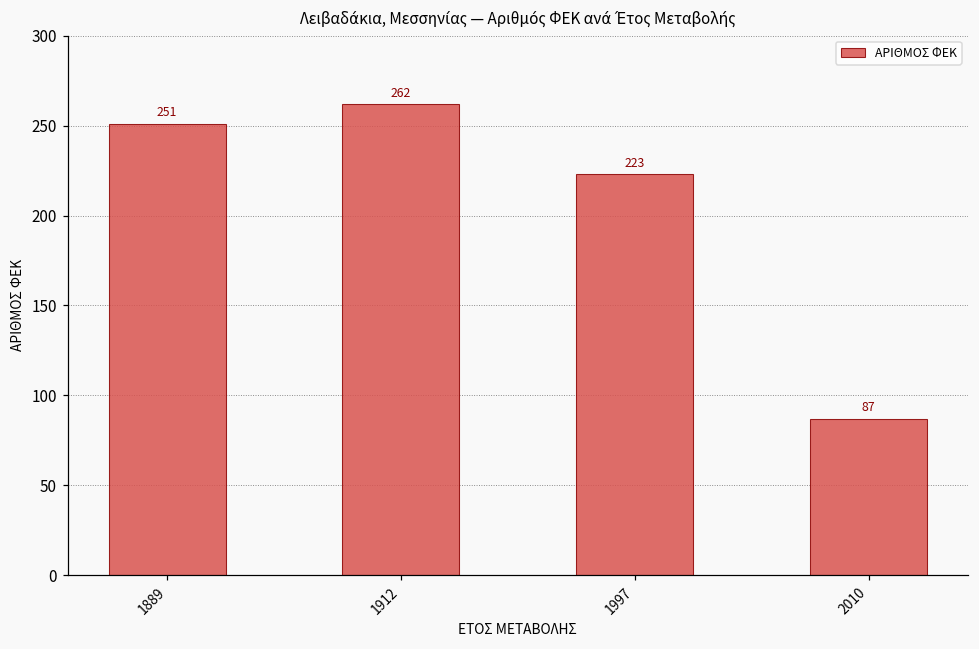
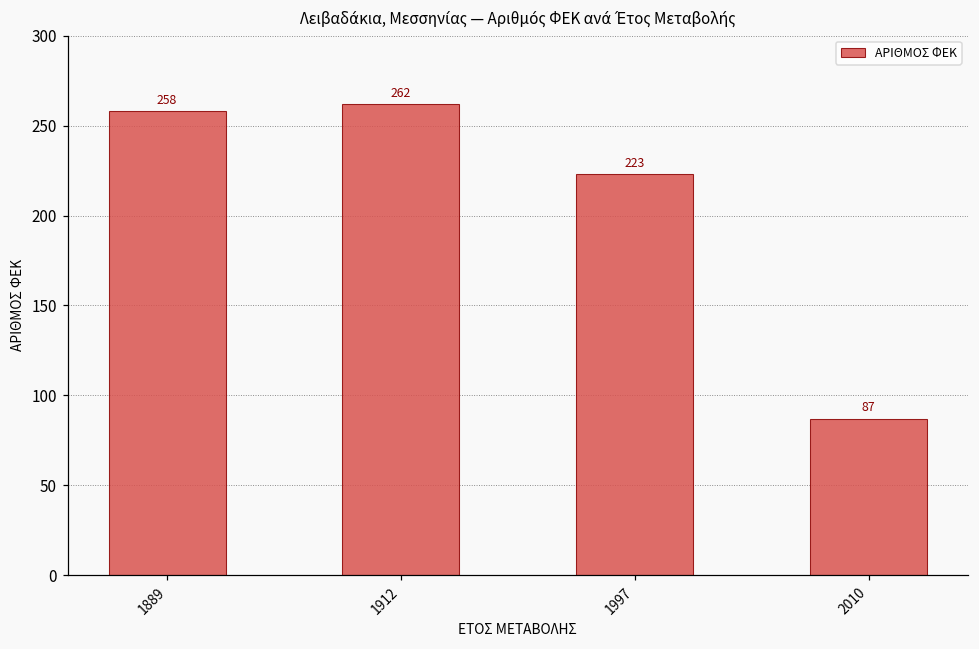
1889: 251 -> 258
